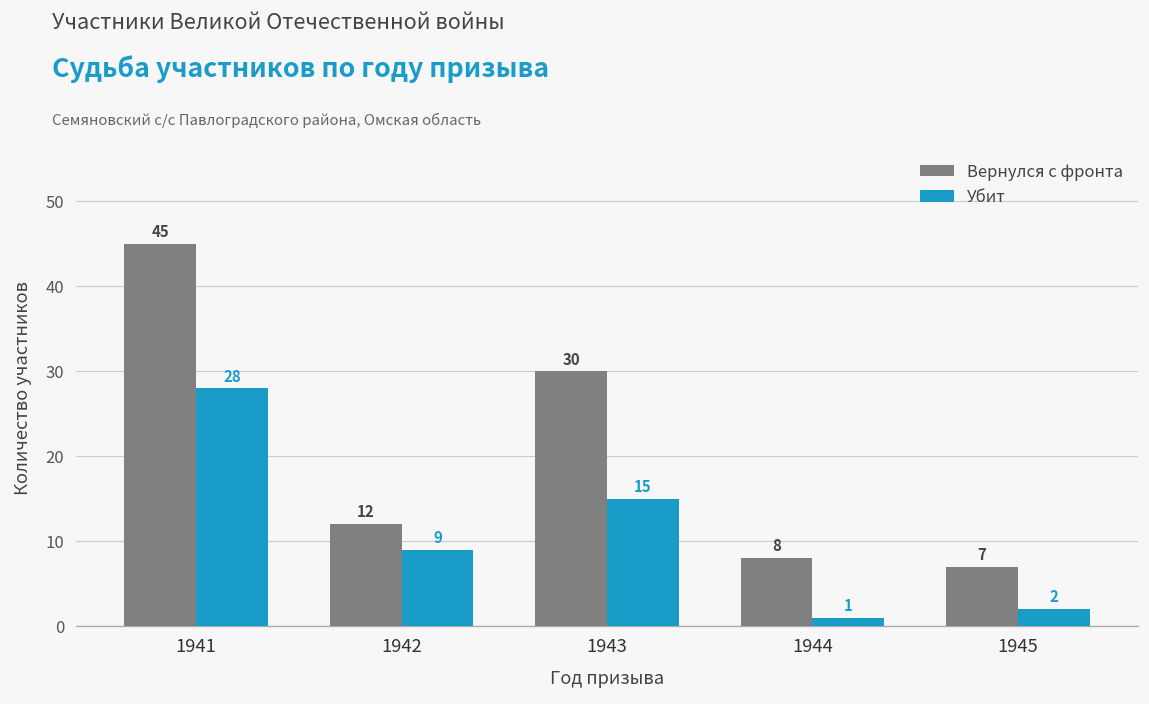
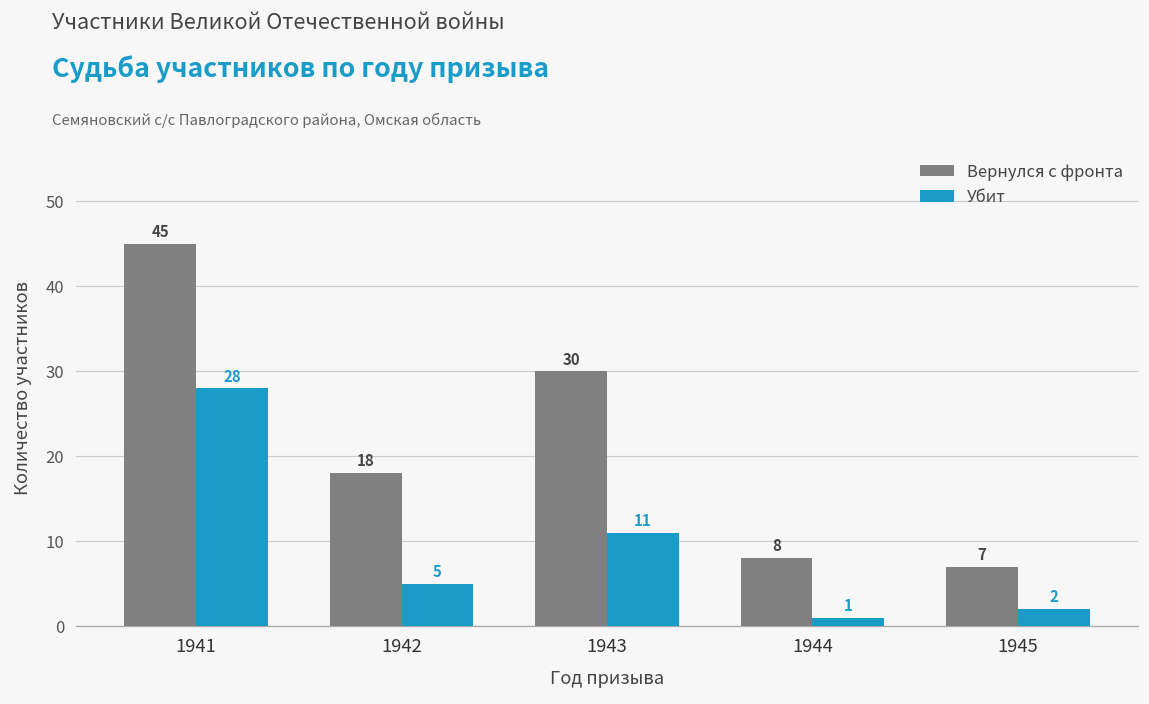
Вернулся с фронта, 1942: 12 -> 18
Убит, 1942: 9 -> 5
Убит, 1943: 15 -> 11
